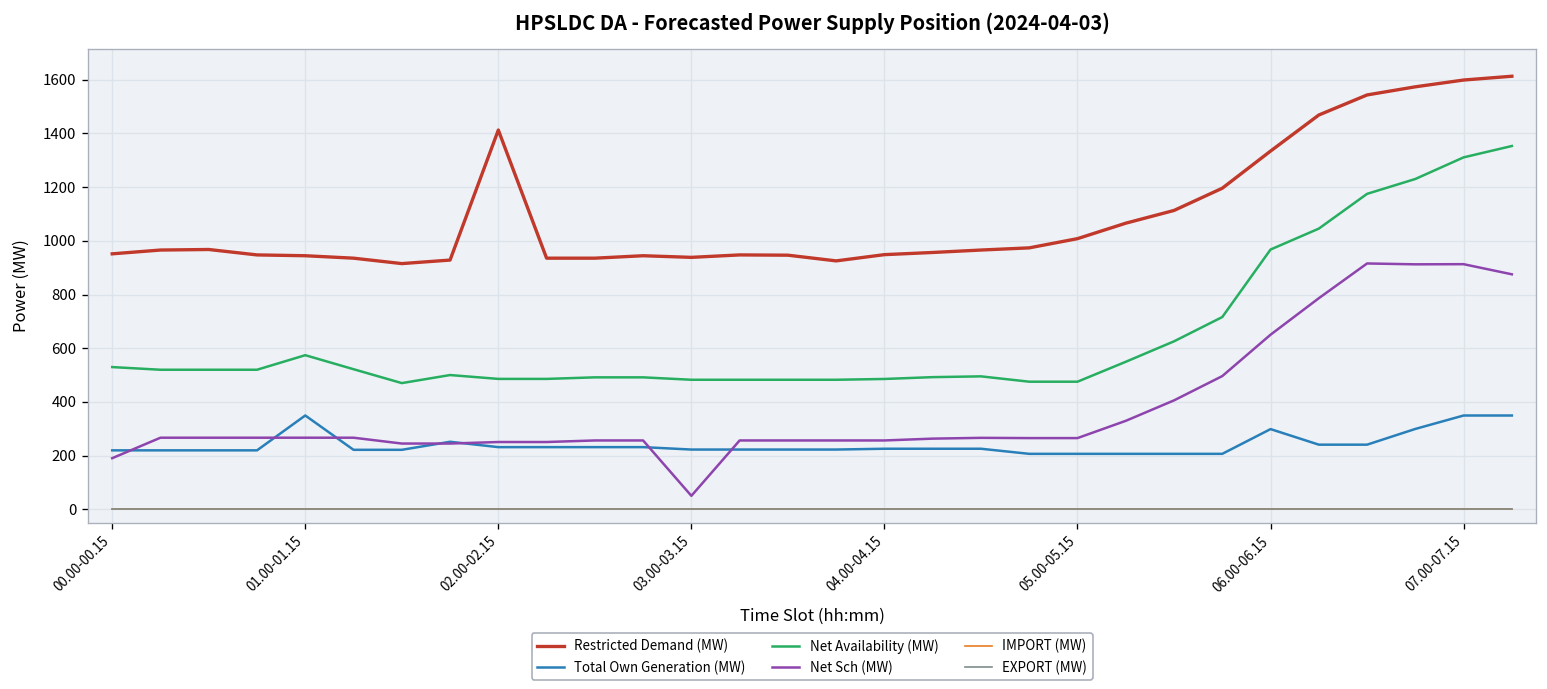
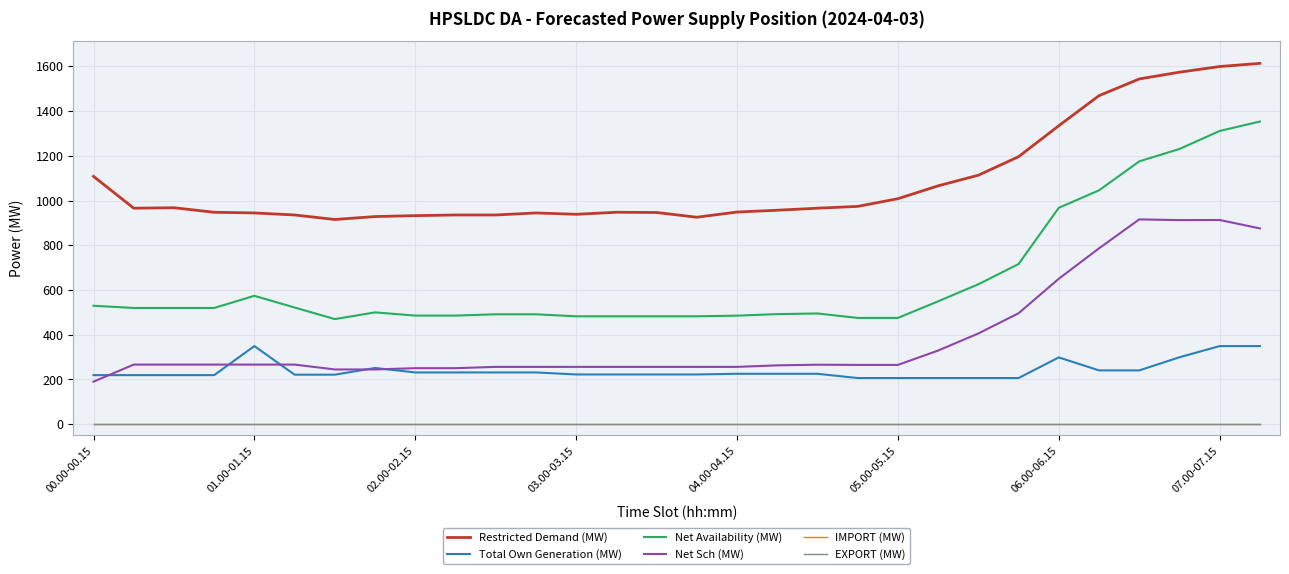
Restricted Demand (MW), 00.00-00.15: 950 -> 1110
Restricted Demand (MW), 02.00-02.15: 1410 -> 930
Net Sch (MW), 03.00-03.15: 50 -> 260
